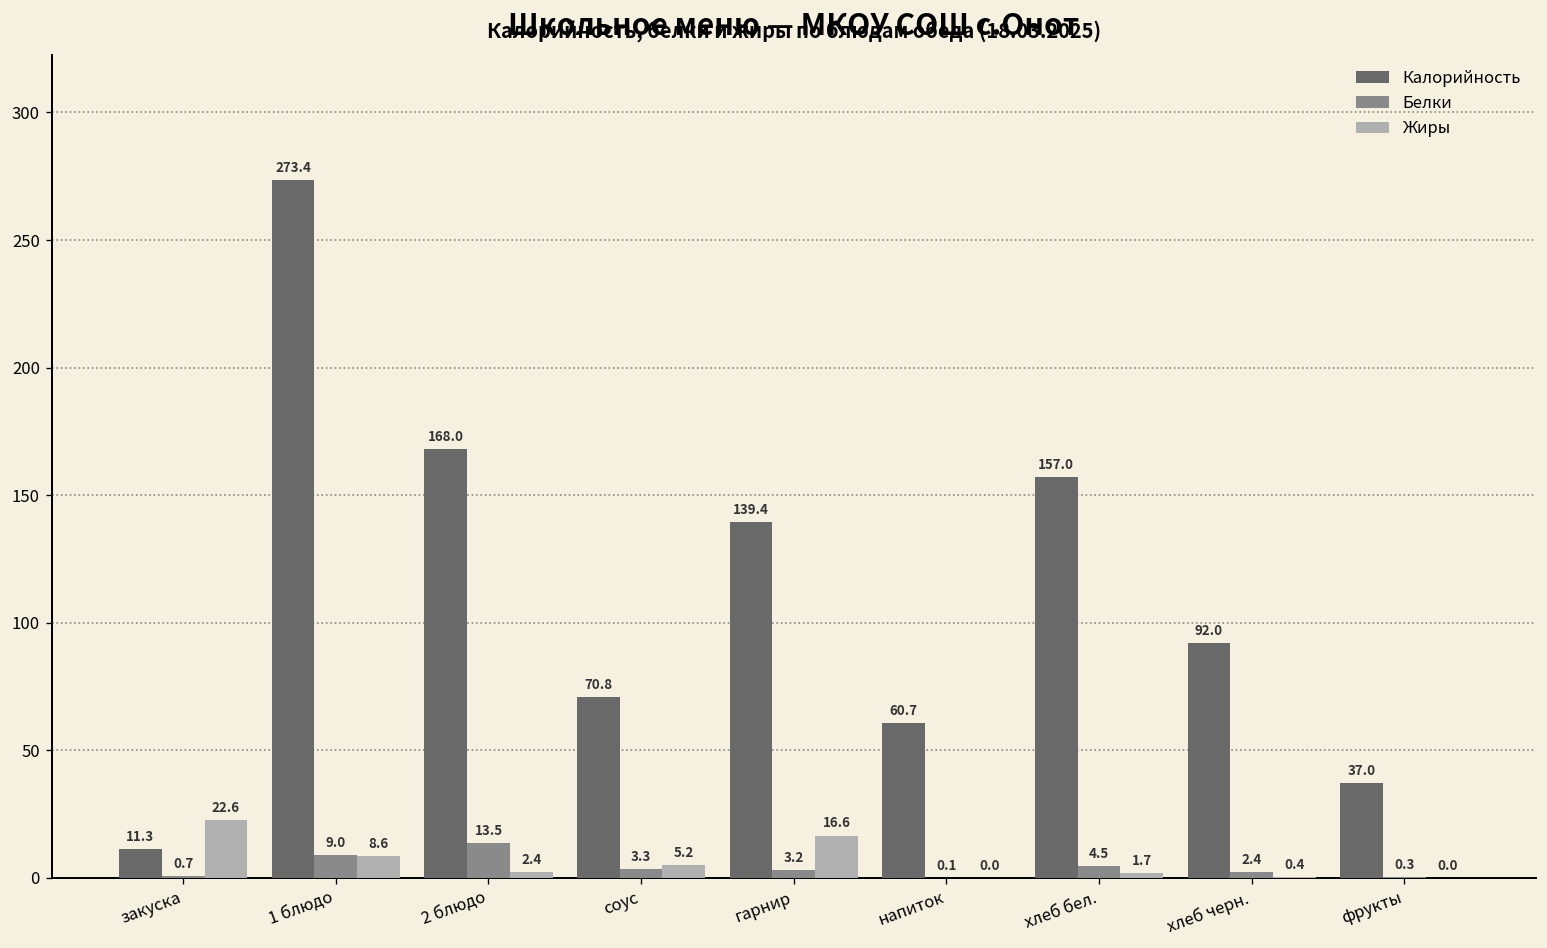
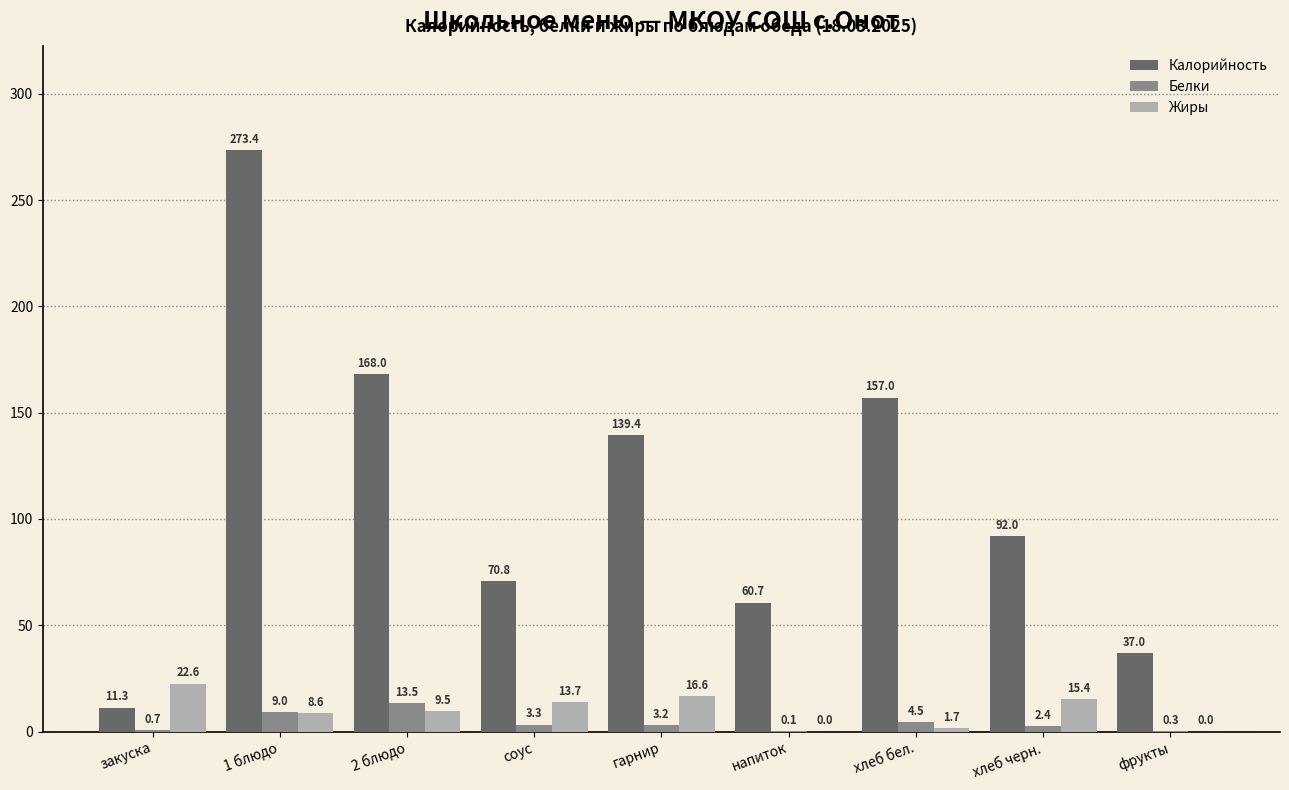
Жиры, 2 блюдо: 2.4 -> 9.5
Жиры, соус: 5.2 -> 13.7
Жиры, хлеб черн.: 0.4 -> 15.4
